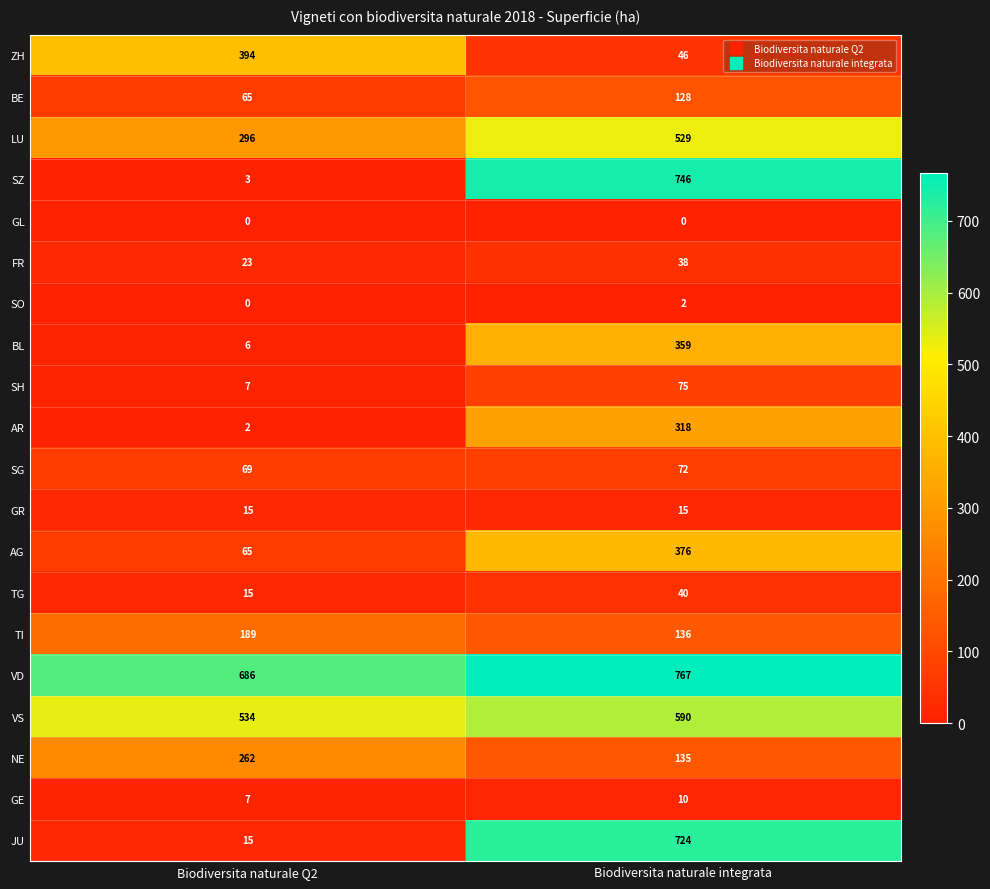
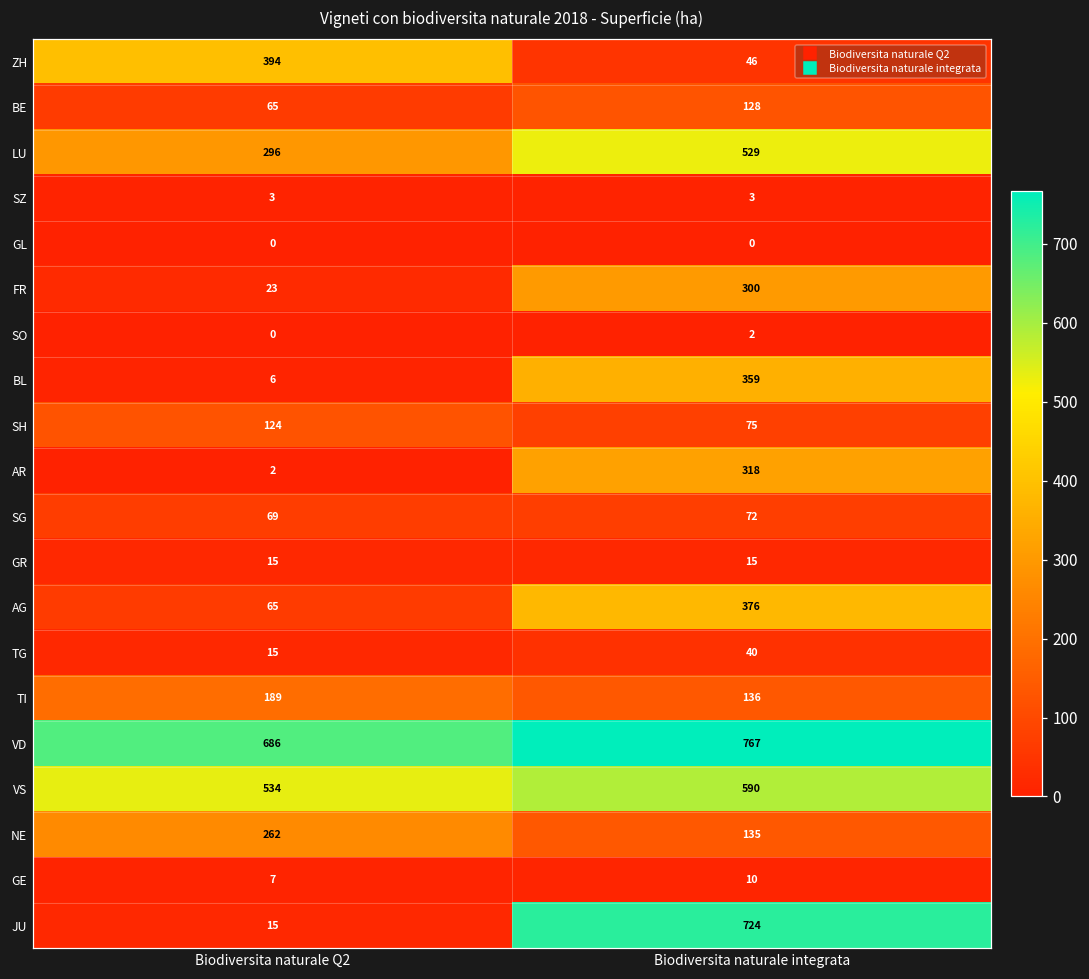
SZ, Biodiversita naturale integrata: 746 -> 3
FR, Biodiversita naturale integrata: 38 -> 300
SH, Biodiversita naturale Q2: 7 -> 124
